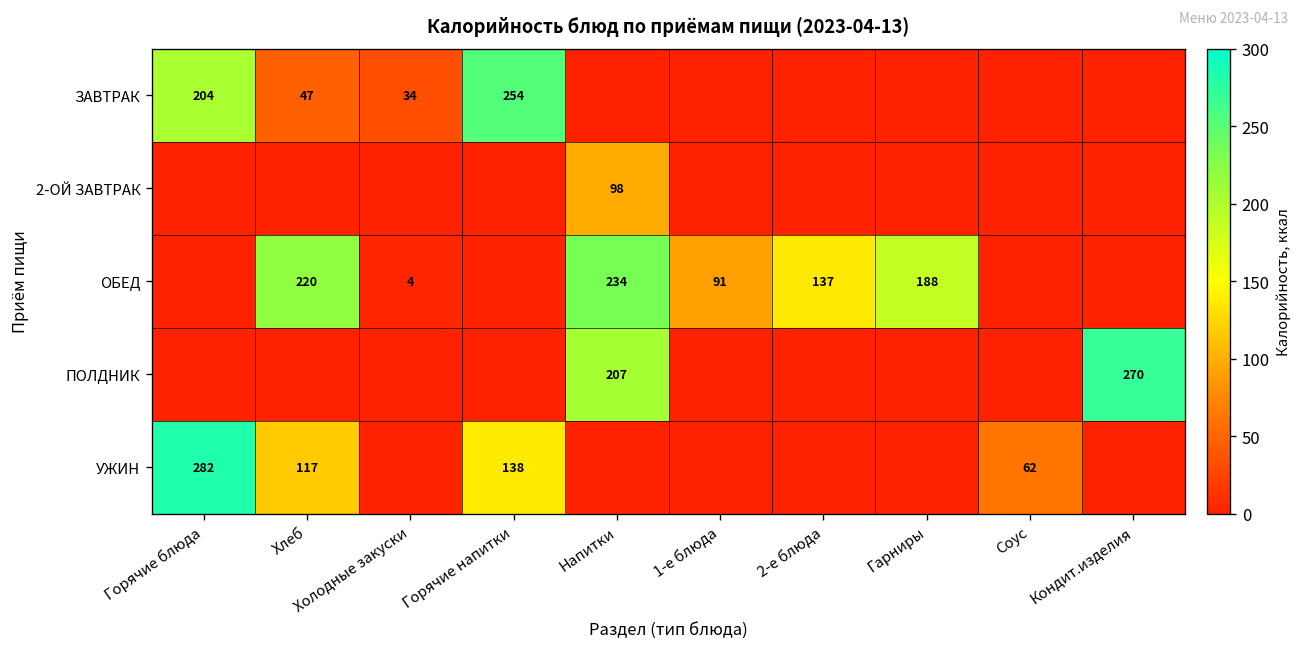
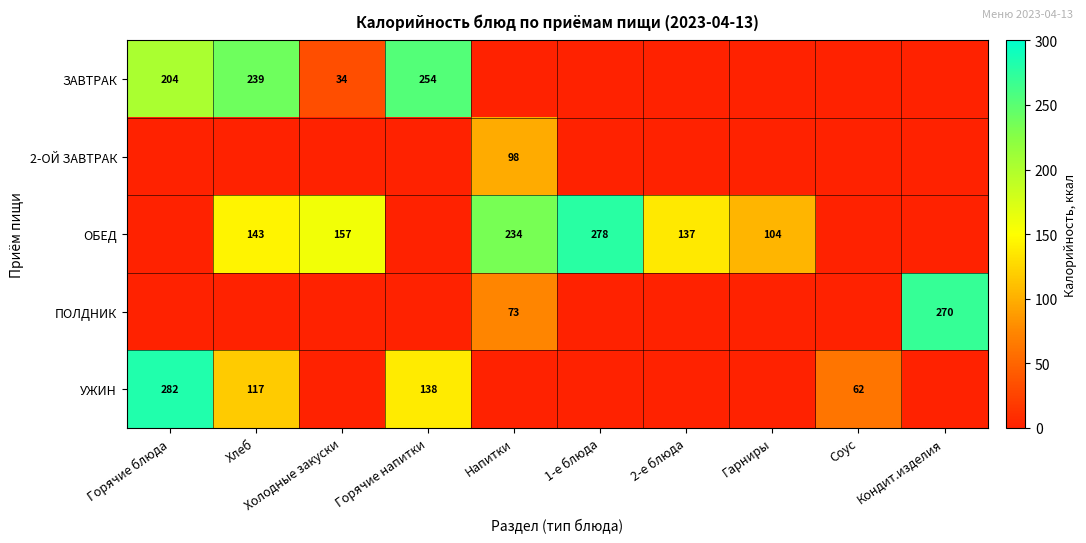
ЗАВТРАК, Хлеб: 47 -> 239
ОБЕД, Хлеб: 220 -> 143
ОБЕД, Холодные закуски: 4 -> 157
ОБЕД, 1-е блюда: 91 -> 278
ОБЕД, Гарниры: 188 -> 104
ПОЛДНИК, Напитки: 207 -> 73
